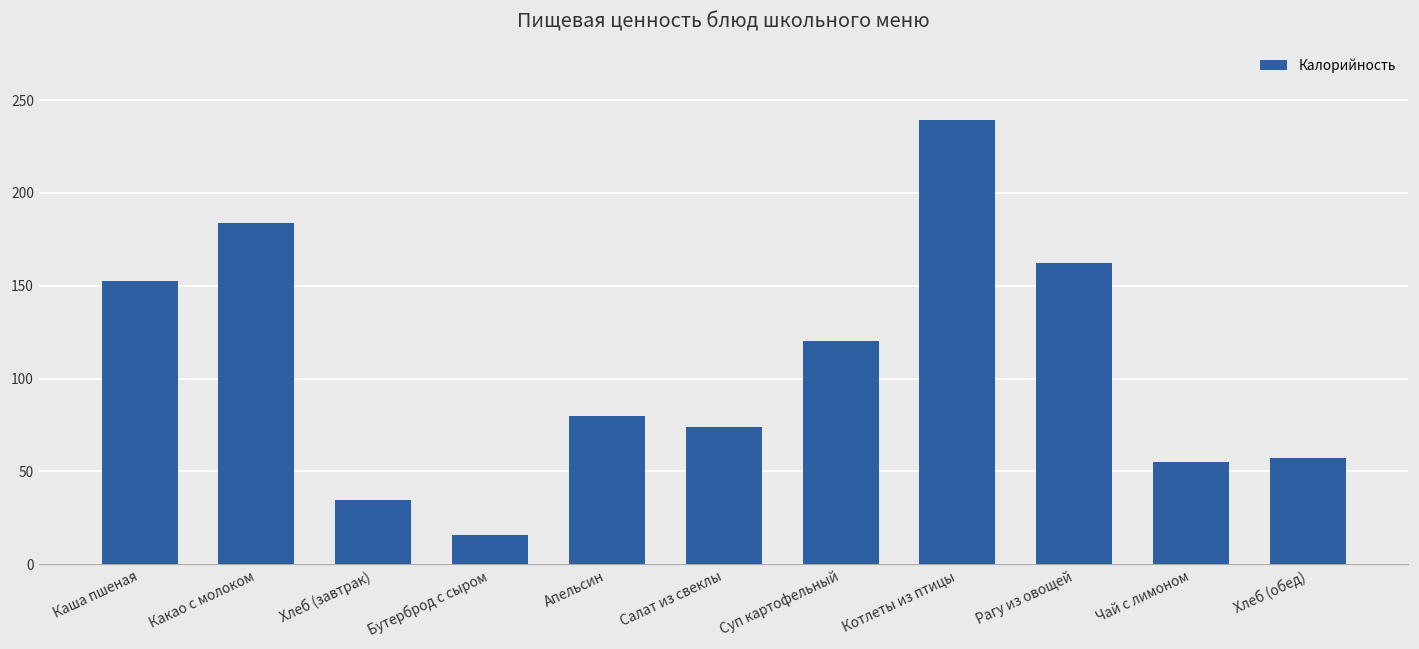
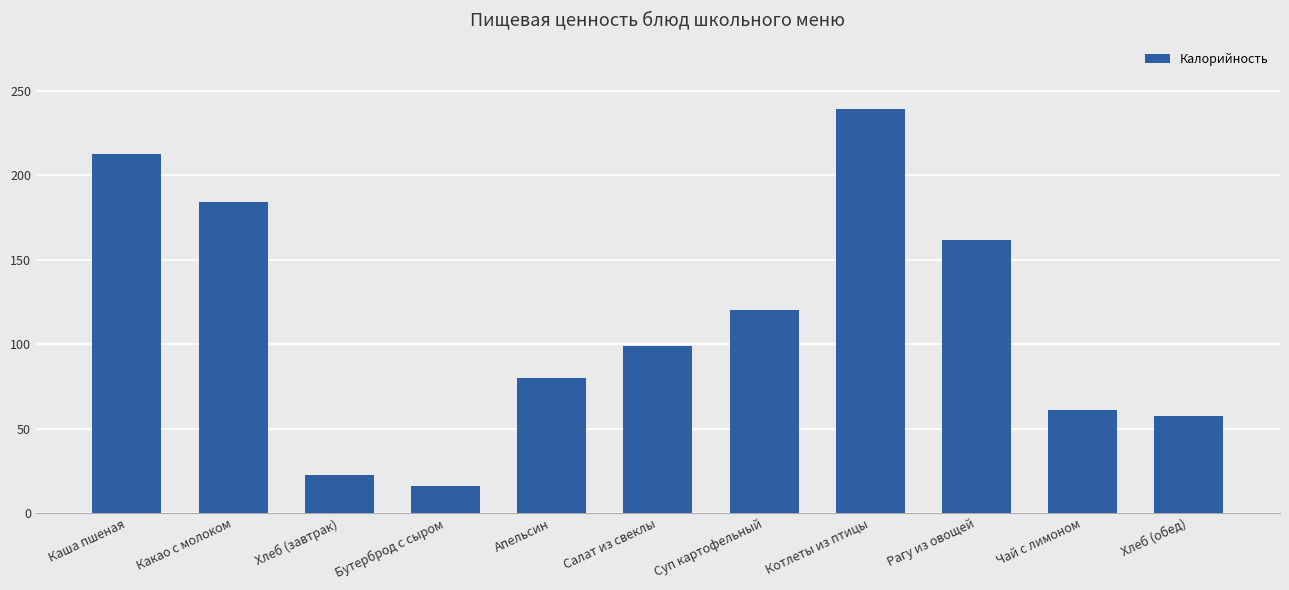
Каша пшеная: 153 -> 213
Хлеб (завтрак): 35 -> 22
Салат из свеклы: 74 -> 99
Чай с лимоном: 55 -> 61
